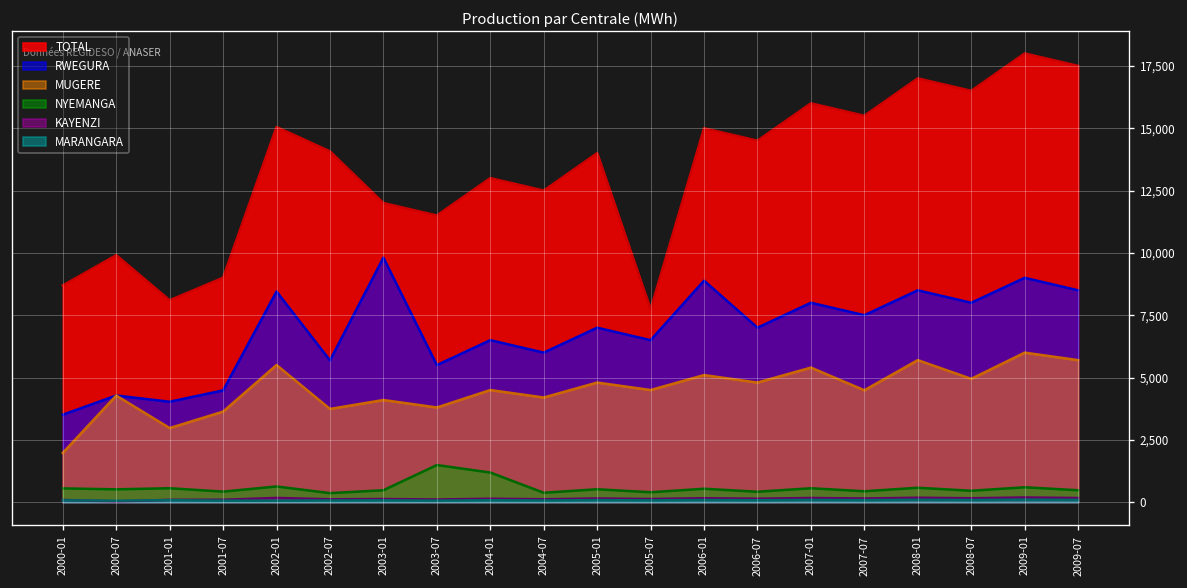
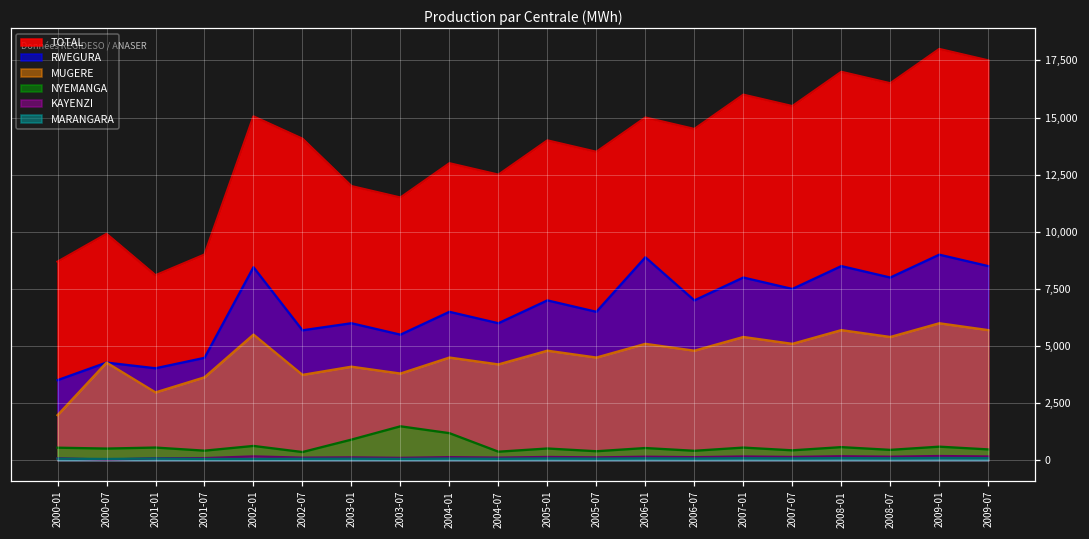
RWEGURA, 2003-01: 9,800 -> 6,000
NYEMANGA, 2003-01: 500 -> 900
TOTAL, 2005-07: 7,700 -> 13,500
MUGERE, 2007-07: 4,500 -> 5,100
MUGERE, 2008-07: 4,900 -> 5,400
